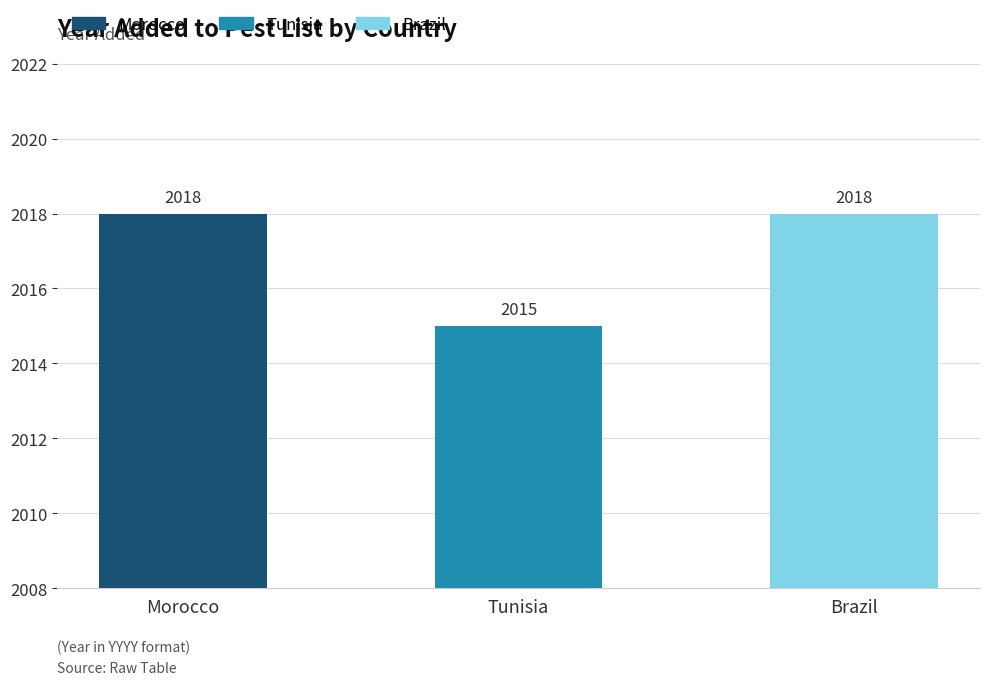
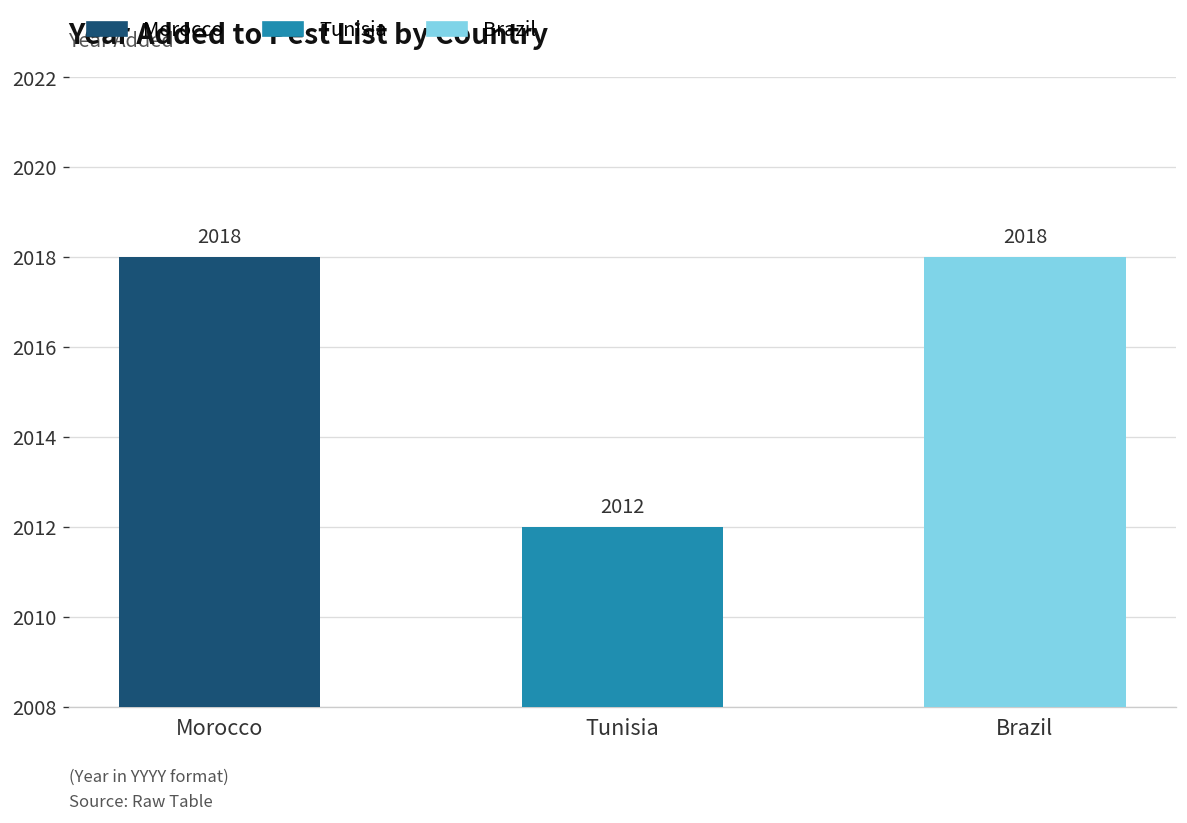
Tunisia: 2015 -> 2012
